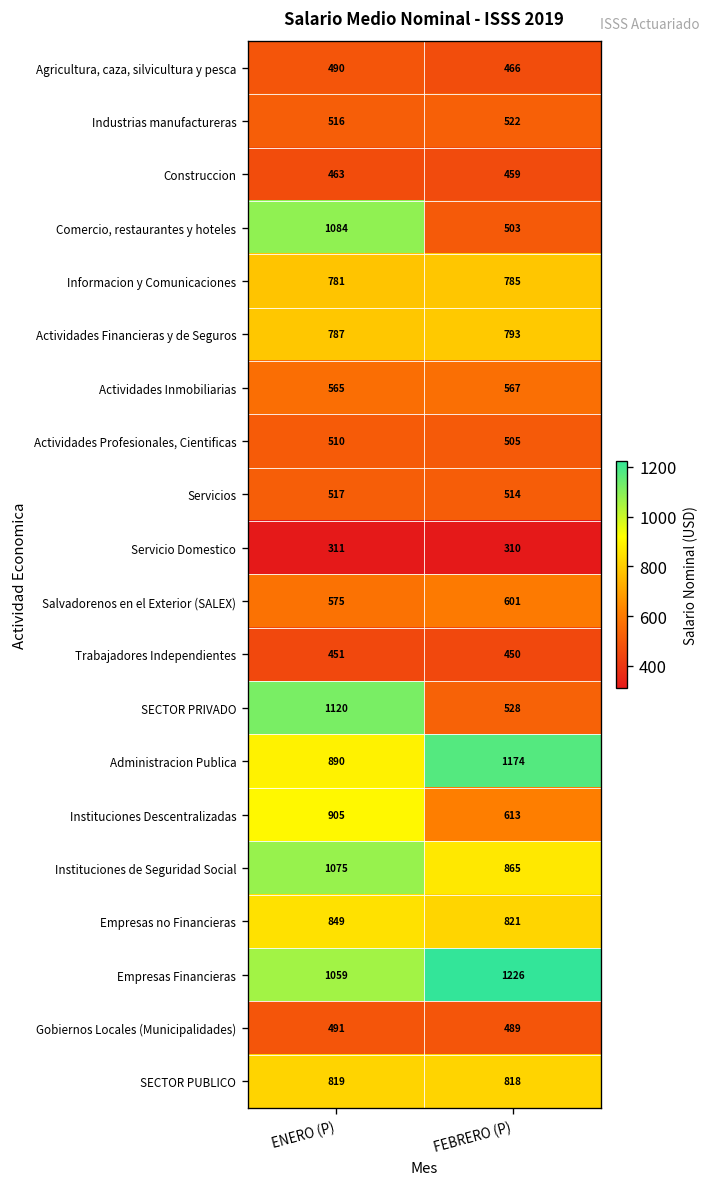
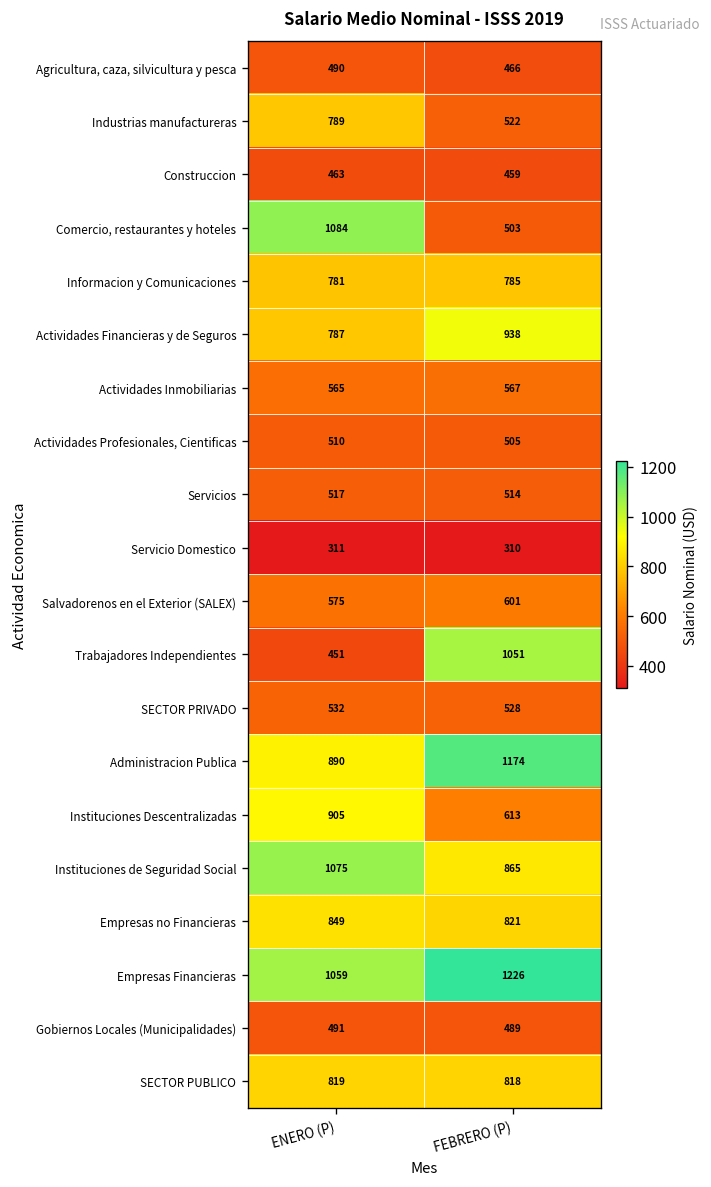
Industrias manufactureras, ENERO (P): 516 -> 789
Actividades Financieras y de Seguros, FEBRERO (P): 793 -> 938
Trabajadores Independientes, FEBRERO (P): 450 -> 1051
SECTOR PRIVADO, ENERO (P): 1120 -> 532
